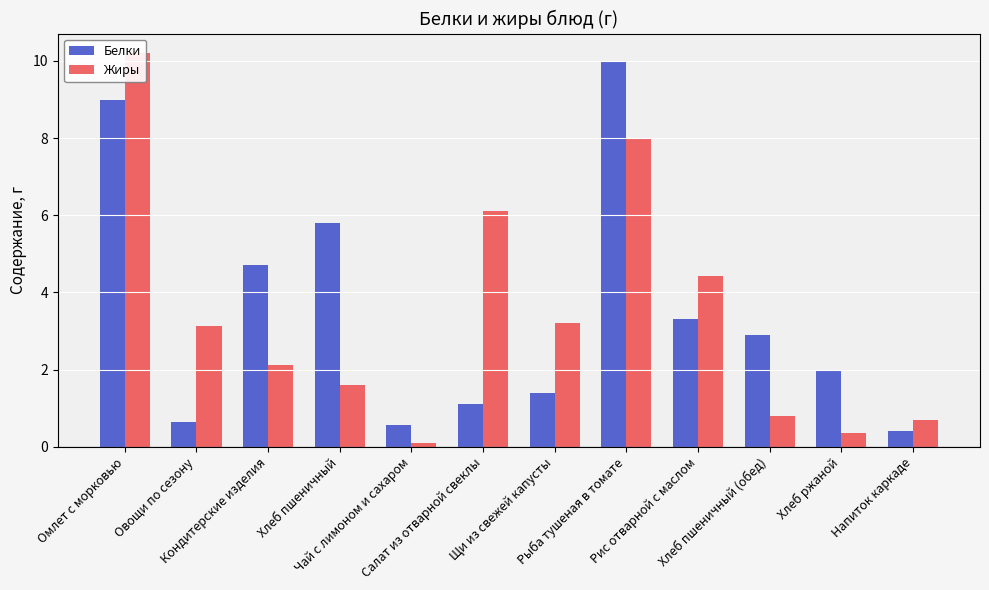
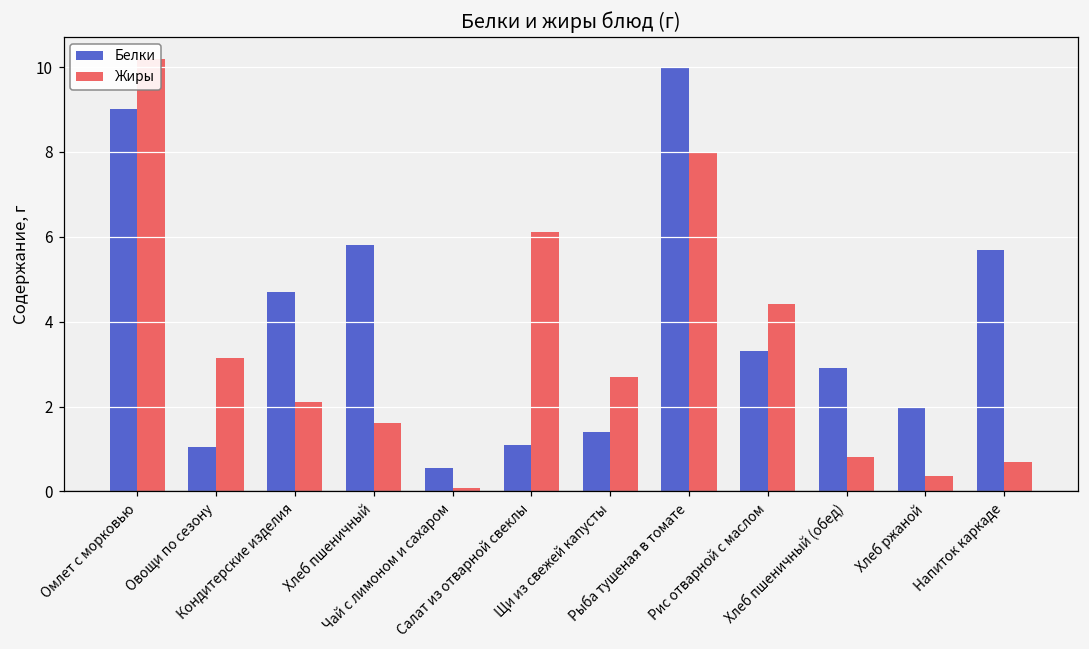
Белки, Овощи по сезону: 0.6 -> 1.1
Жиры, Щи из свежей капусты: 3.2 -> 2.7
Белки, Напиток каркаде: 0.4 -> 5.7
